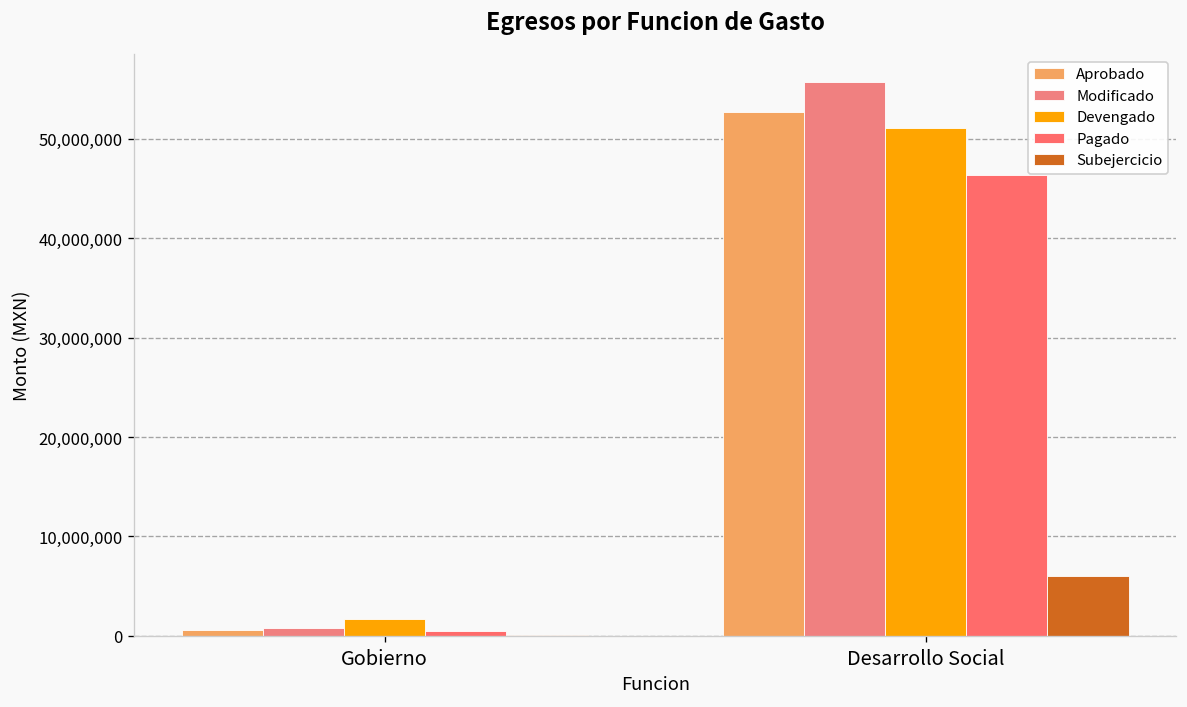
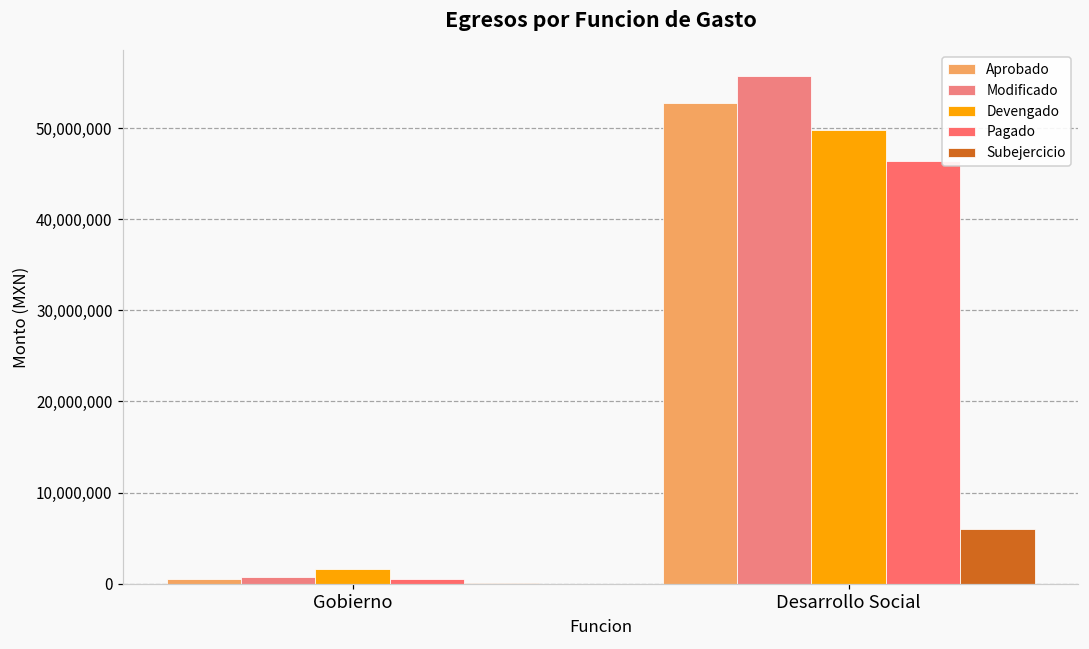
Devengado, Desarrollo Social: 51,000,000 -> 50,000,000
